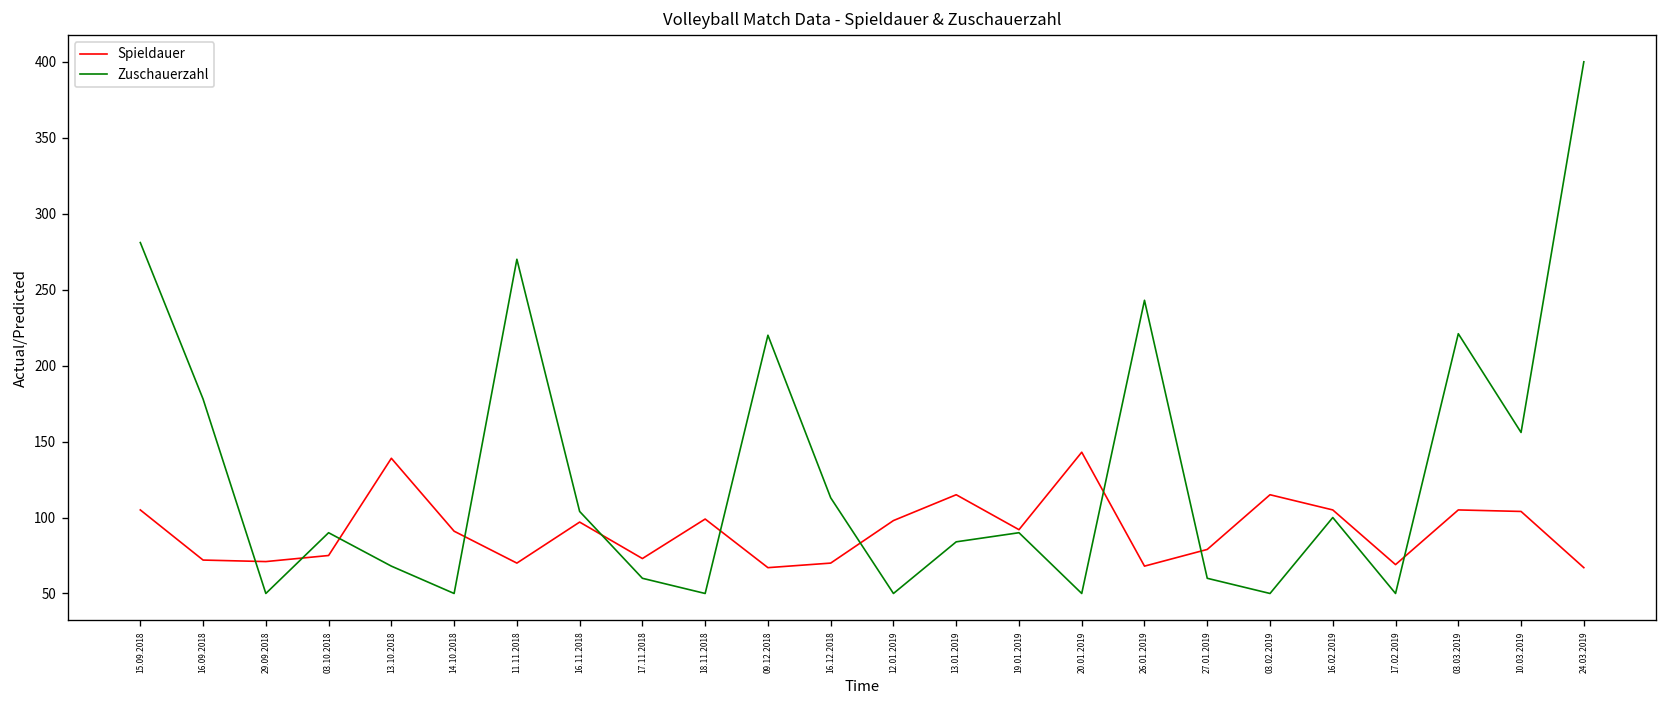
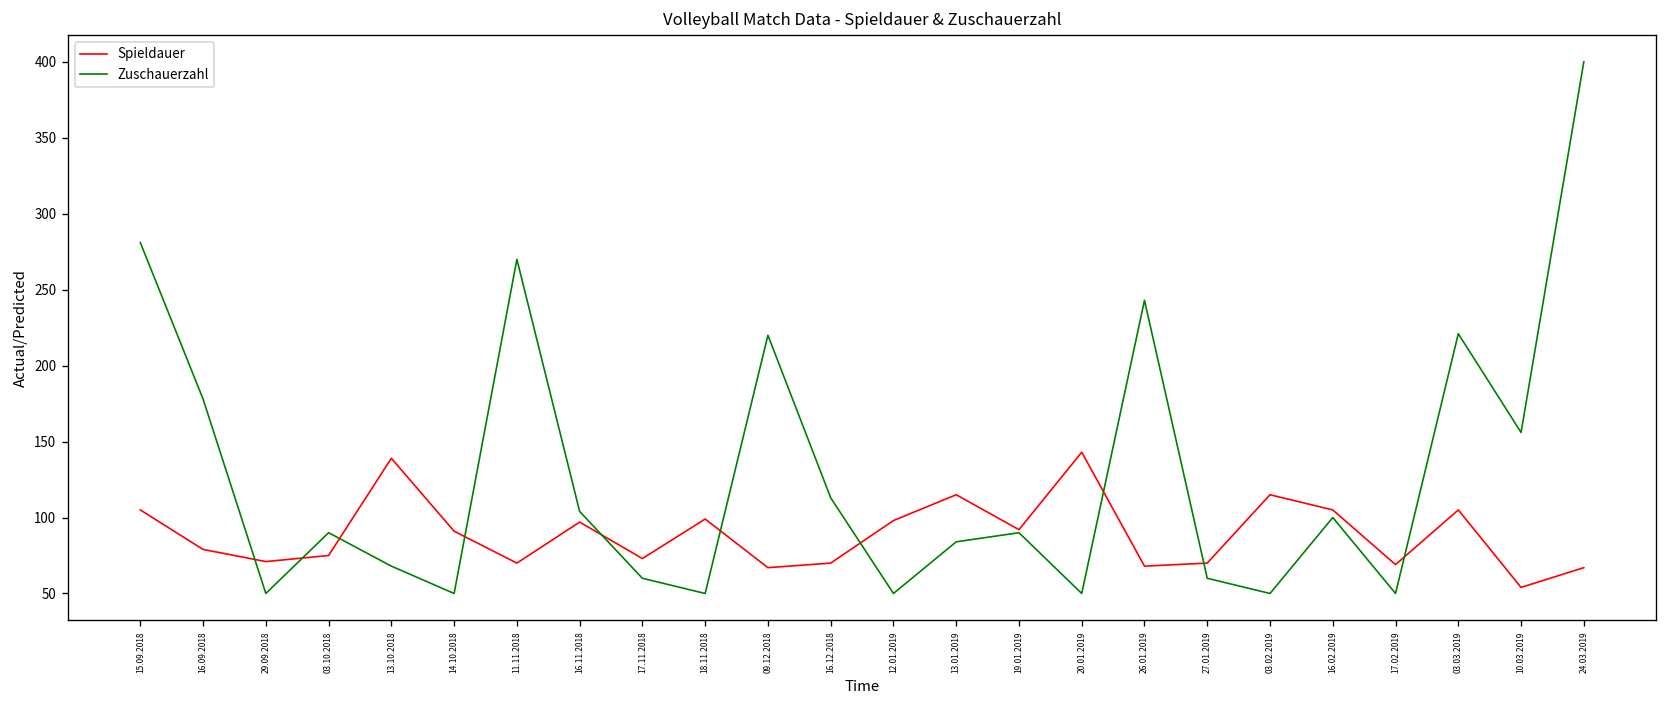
Spieldauer, 16.09.2018: 72 -> 79
Spieldauer, 27.01.2019: 79 -> 70
Spieldauer, 10.03.2019: 104 -> 54
